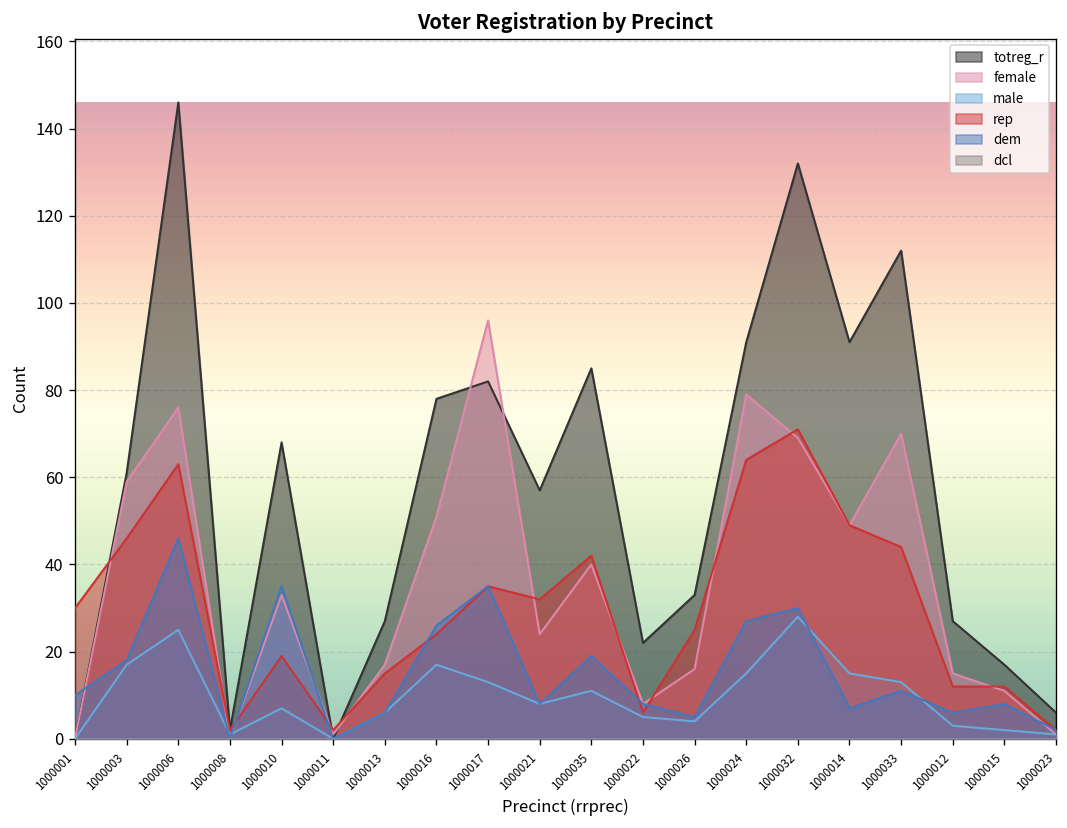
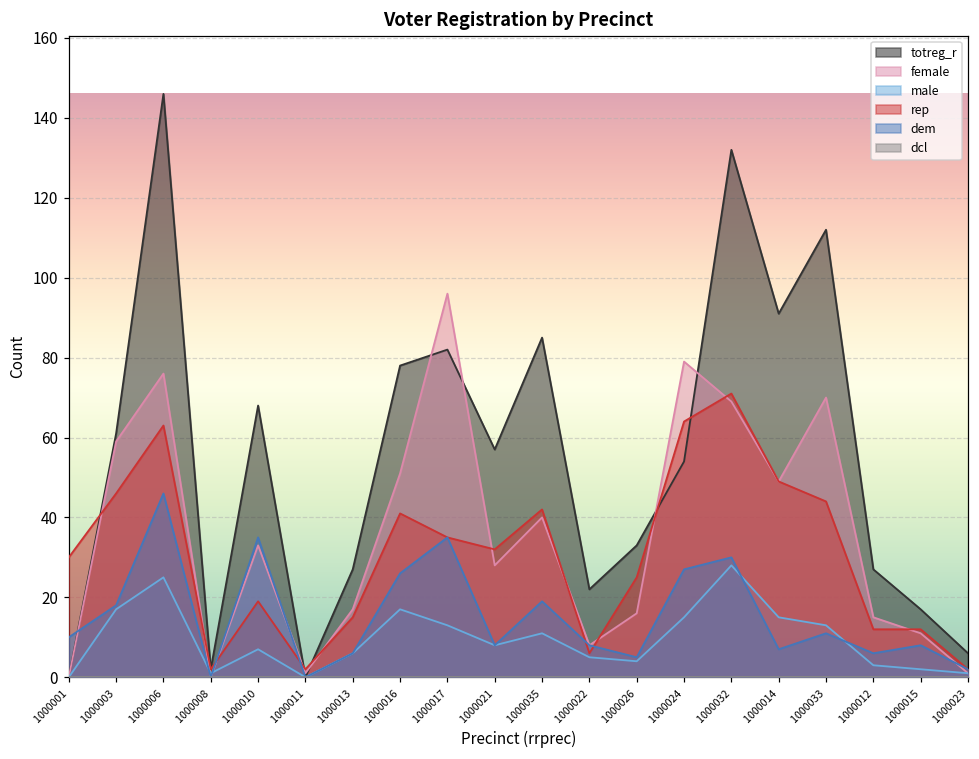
rep, 1000016: 24 -> 41
female, 1000021: 24 -> 28
totreg_r, 1000024: 91 -> 54
